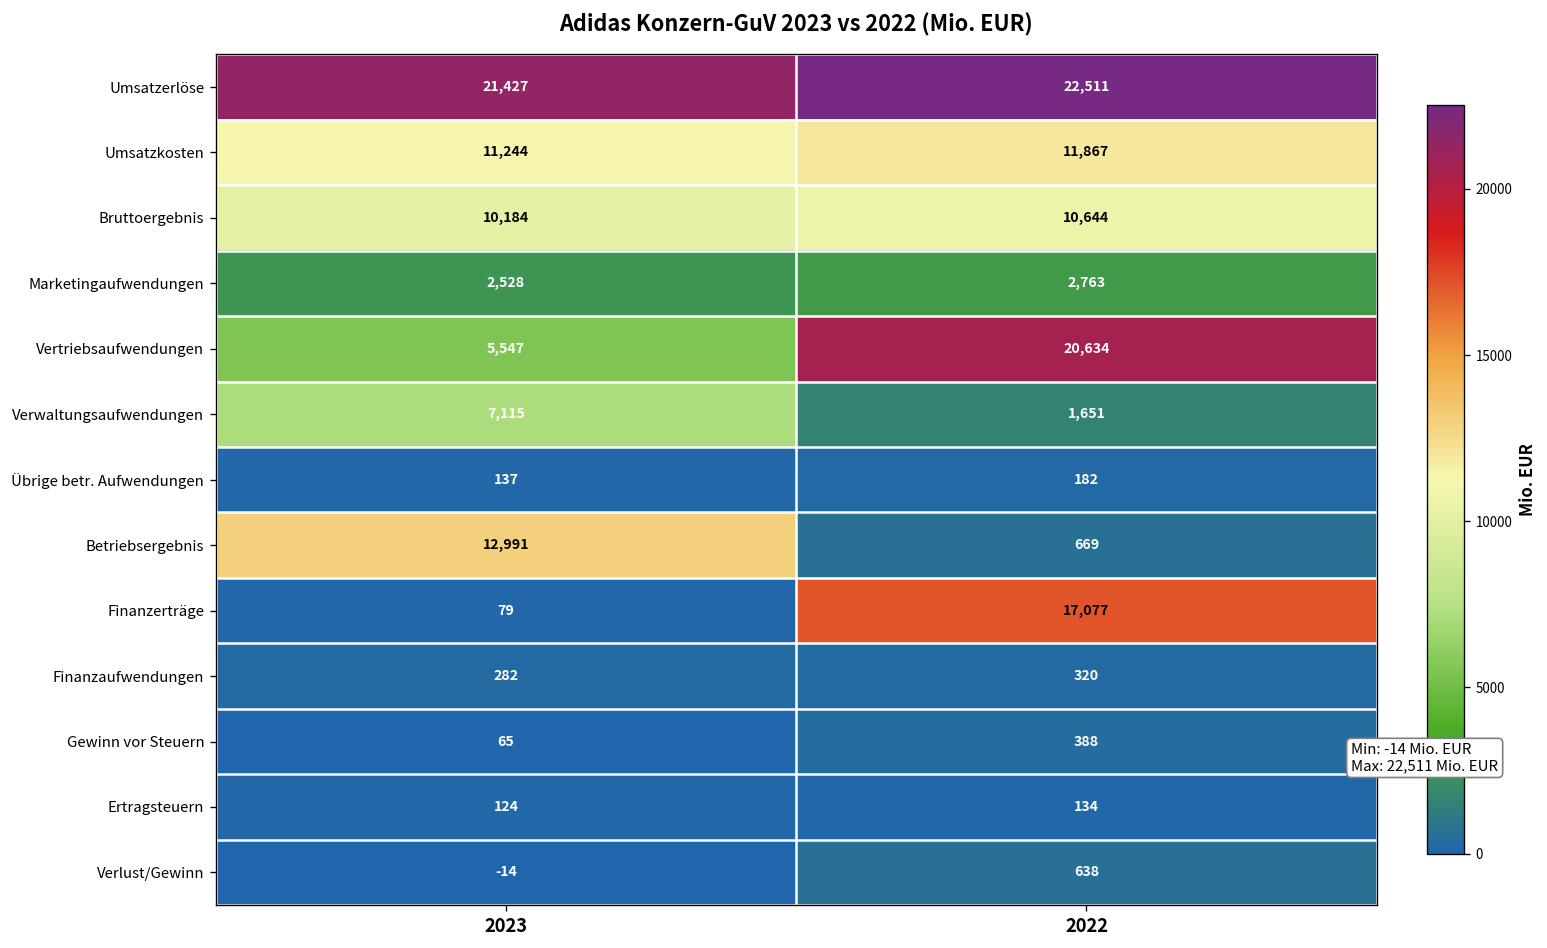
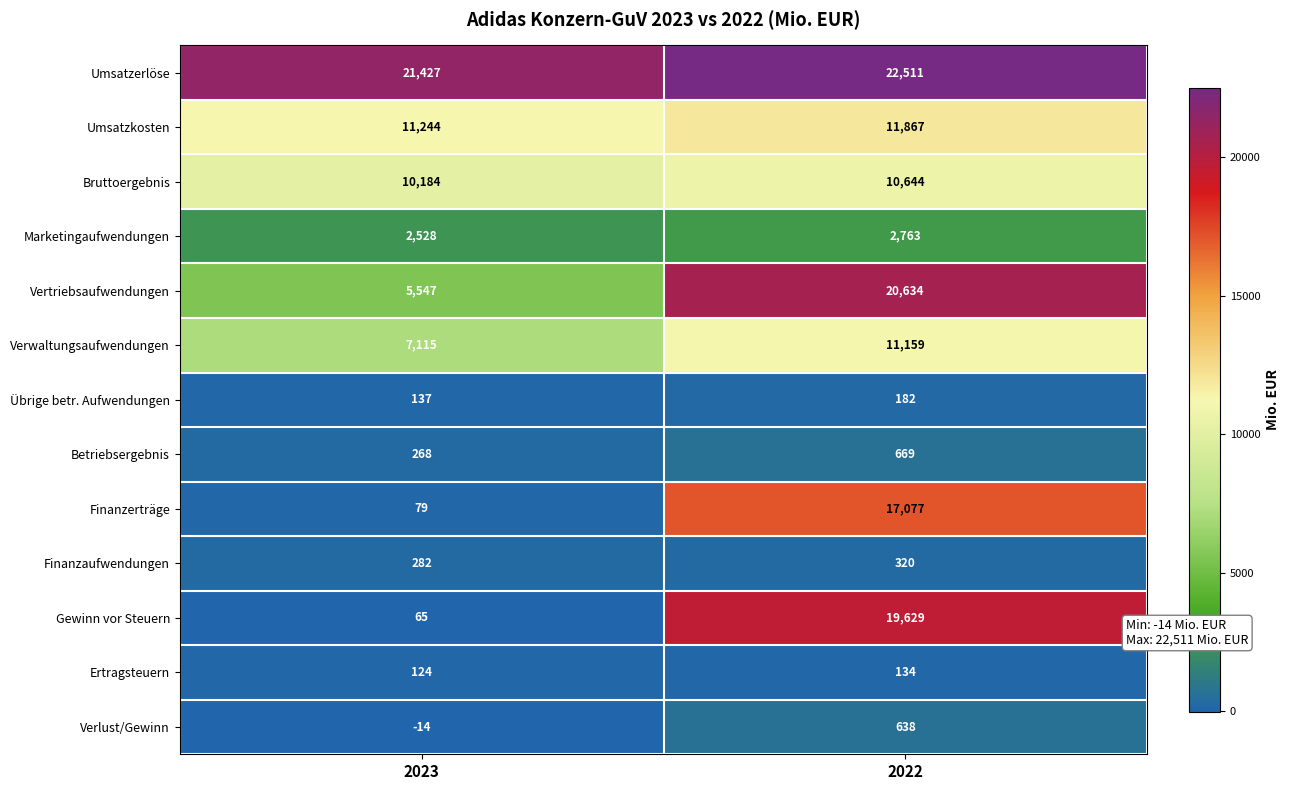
Verwaltungsaufwendungen, 2022: 1,651 -> 11,159
Betriebsergebnis, 2023: 12,991 -> 268
Gewinn vor Steuern, 2022: 388 -> 19,629
